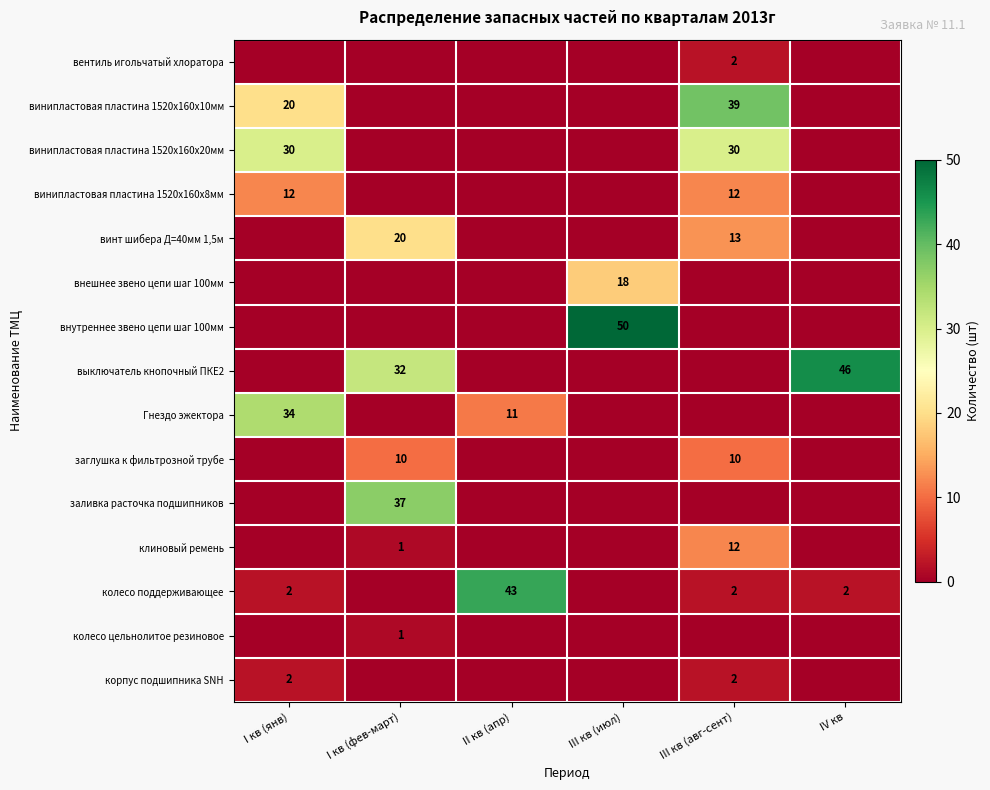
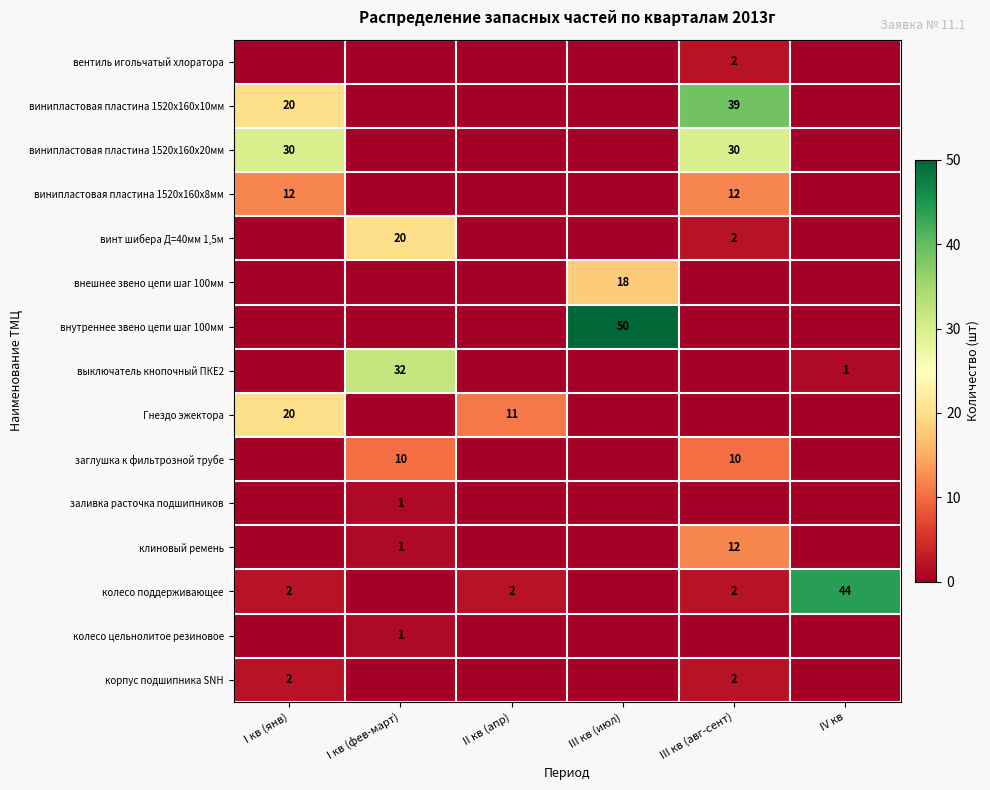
винт шибера Д=40мм 1,5м, III кв (авг-сент): 13 -> 2
выключатель кнопочный ПКЕ2, IV кв: 46 -> 1
Гнездо эжектора, I кв (янв): 34 -> 20
заливка расточка подшипников, I кв (фев-март): 37 -> 1
колесо поддерживающее, II кв (апр): 43 -> 2
колесо поддерживающее, IV кв: 2 -> 44
